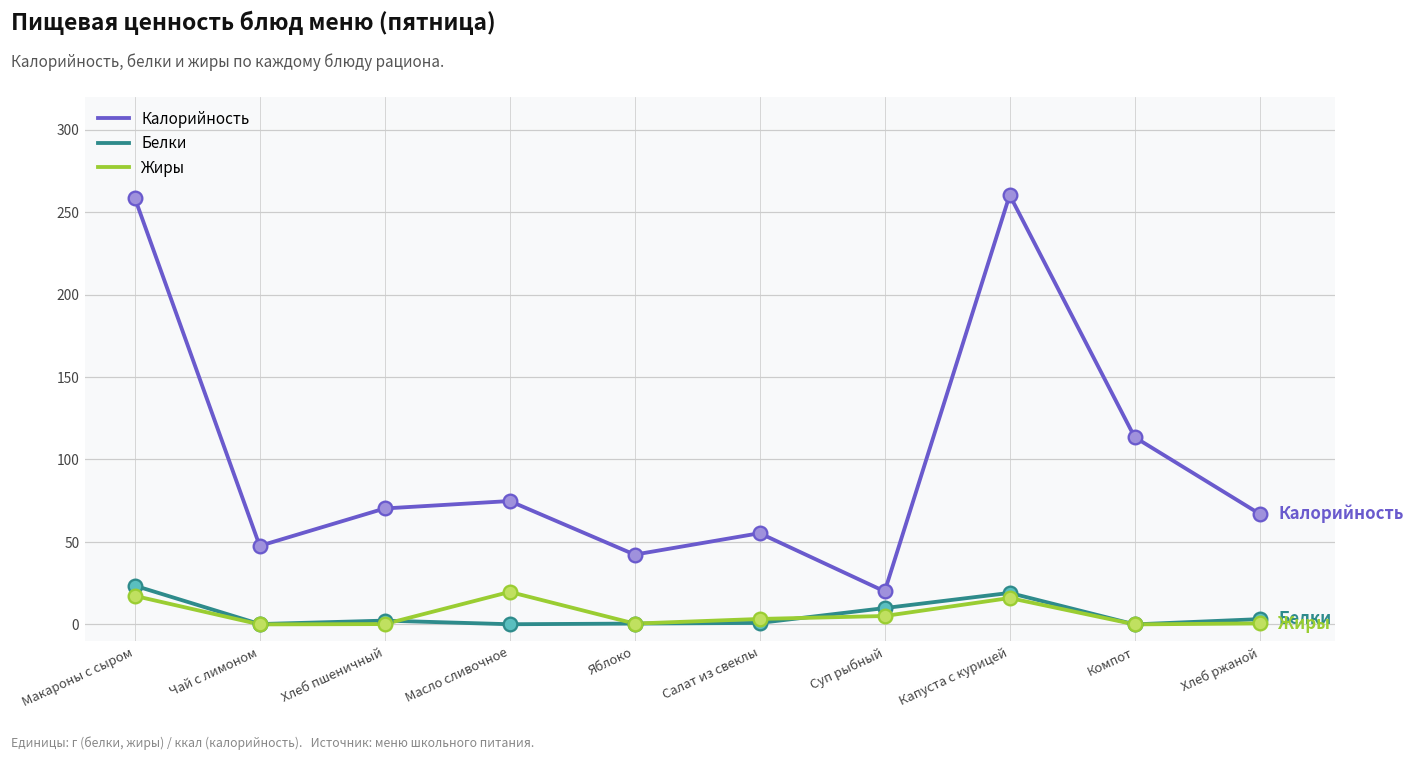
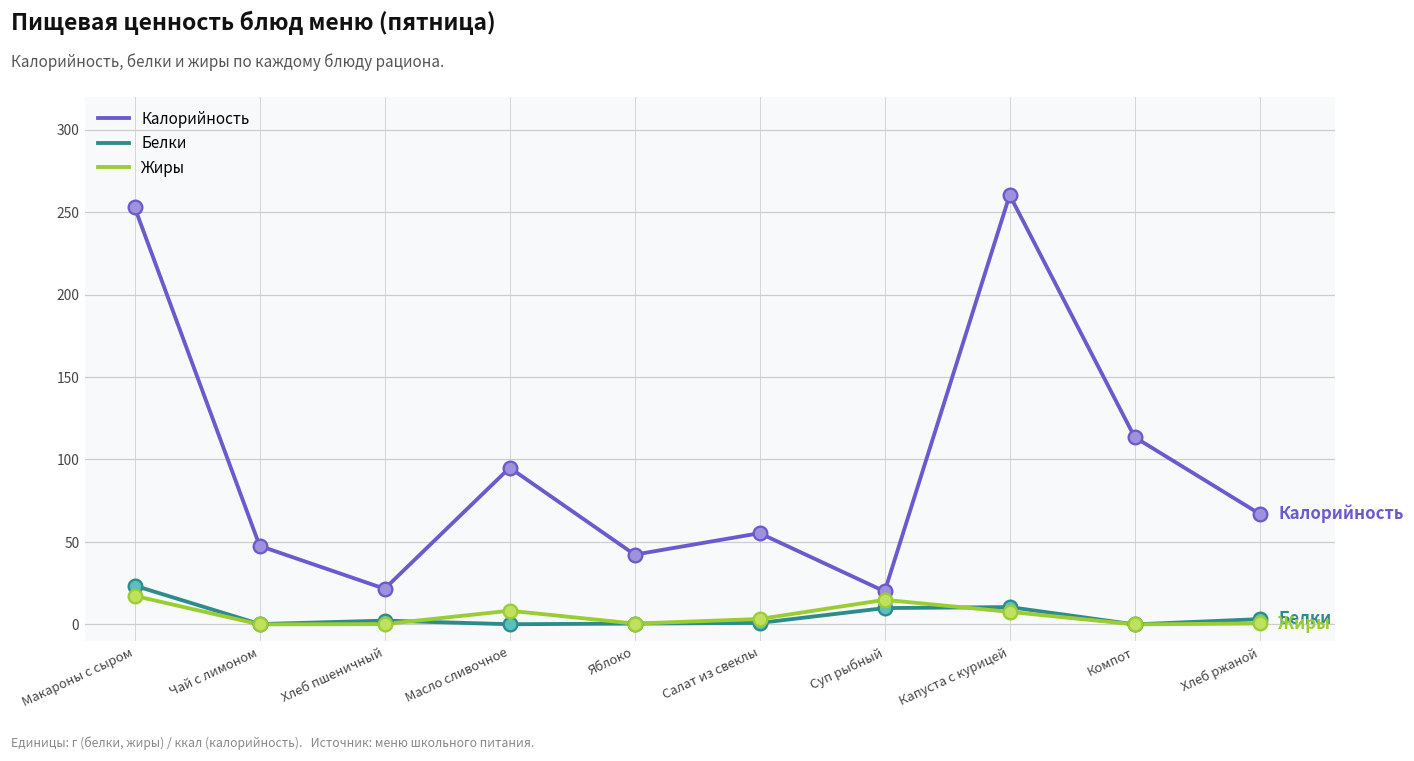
Калорийность, Макароны с сыром: 259 -> 253
Калорийность, Хлеб пшеничный: 70 -> 22
Калорийность, Масло сливочное: 75 -> 95
Жиры, Масло сливочное: 20 -> 8
Жиры, Суп рыбный: 5 -> 15
Белки, Капуста с курицей: 19 -> 11
Жиры, Капуста с курицей: 16 -> 8
